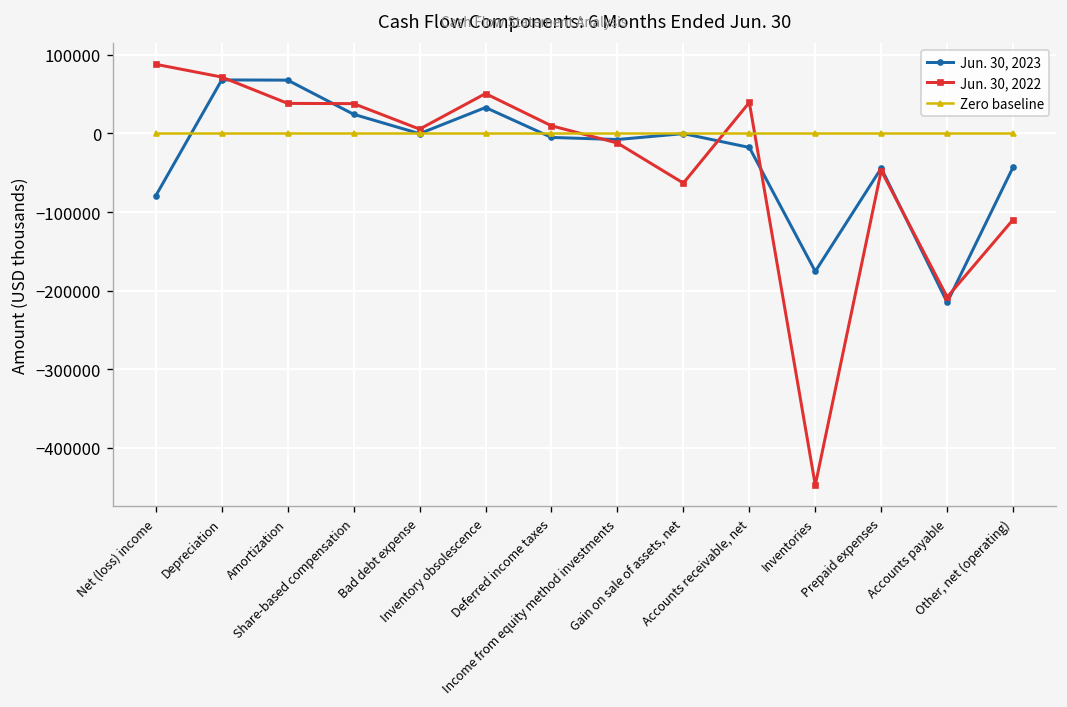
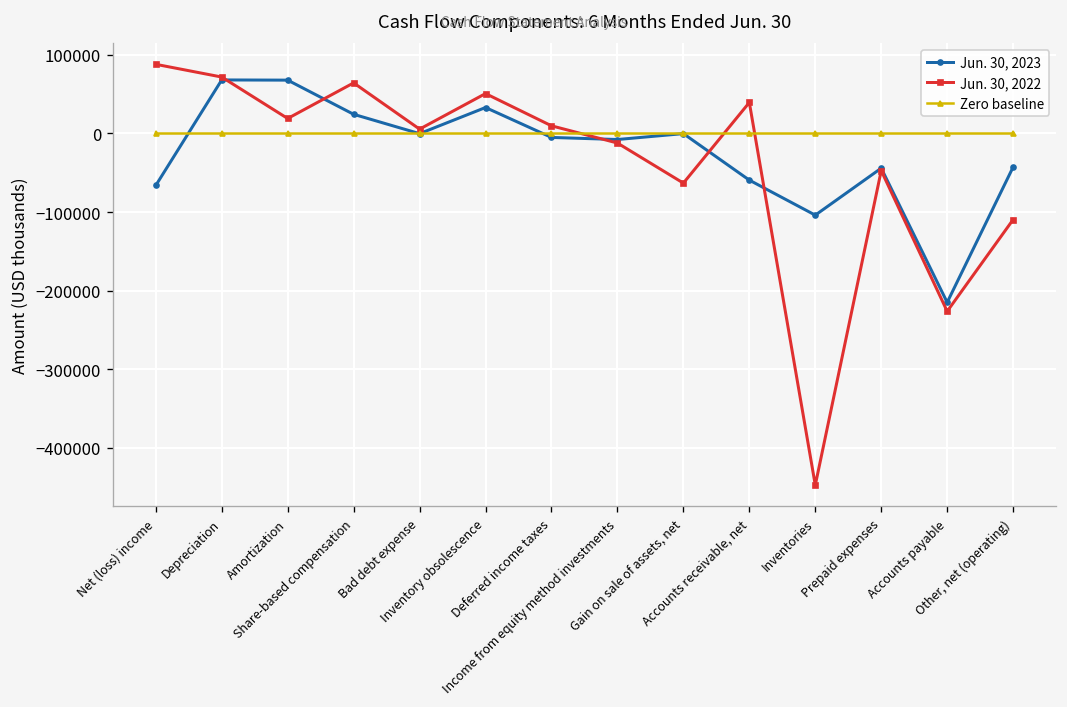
Jun. 30, 2023, Net (loss) income: -80000 -> -70000
Jun. 30, 2022, Amortization: 40000 -> 20000
Jun. 30, 2022, Share-based compensation: 40000 -> 60000
Jun. 30, 2023, Accounts receivable, net: -20000 -> -60000
Jun. 30, 2023, Inventories: -180000 -> -100000
Jun. 30, 2022, Accounts payable: -210000 -> -230000
